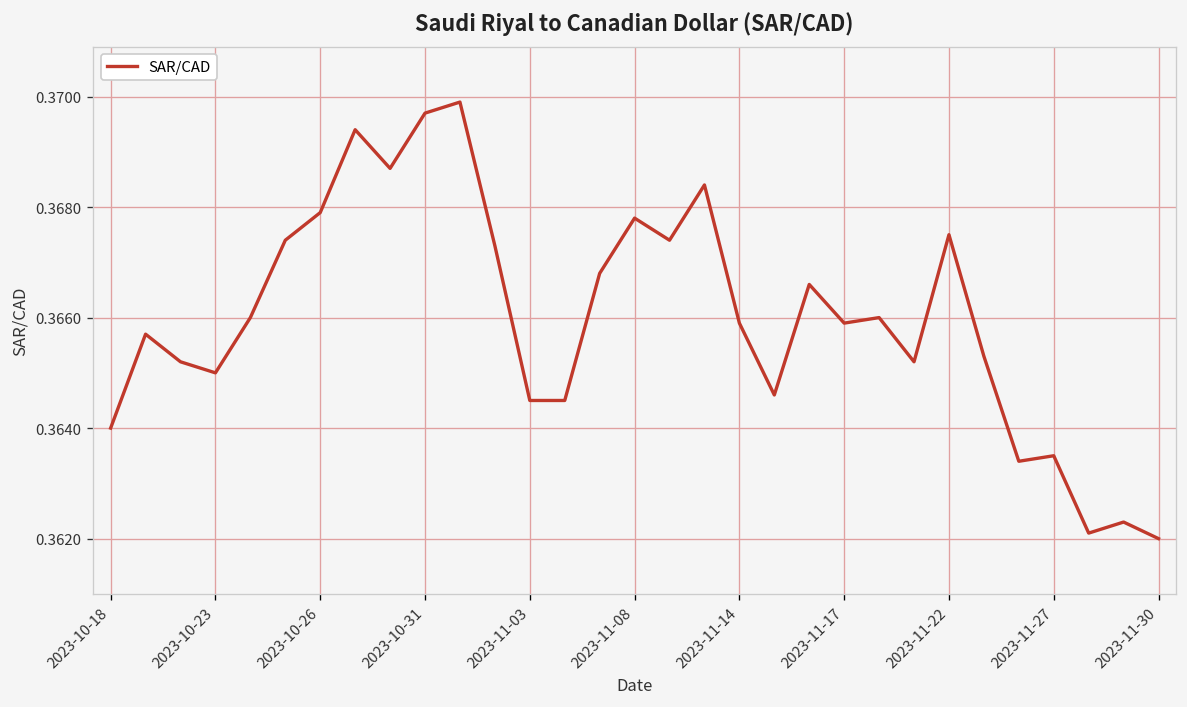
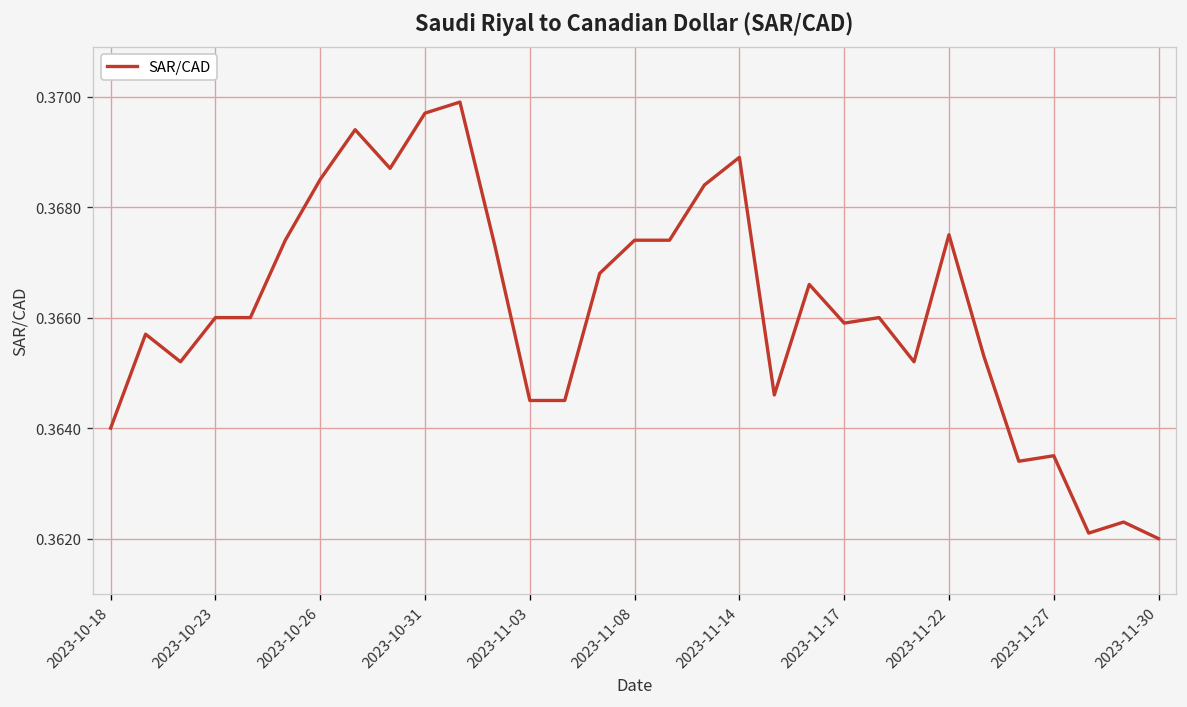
2023-10-23: 0.365 -> 0.366
2023-10-26: 0.3679 -> 0.3685
2023-11-08: 0.3678 -> 0.3674
2023-11-14: 0.3659 -> 0.3689
